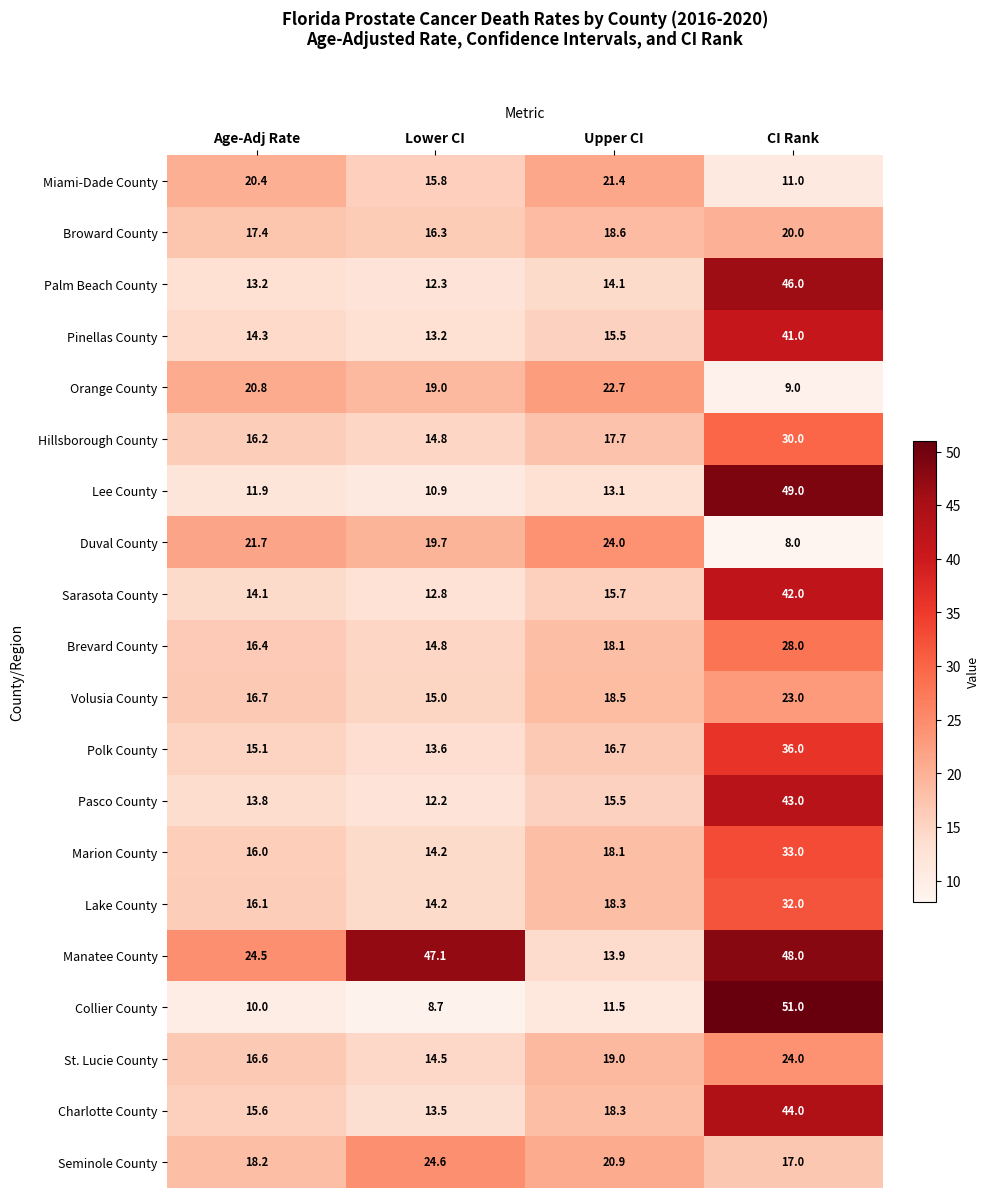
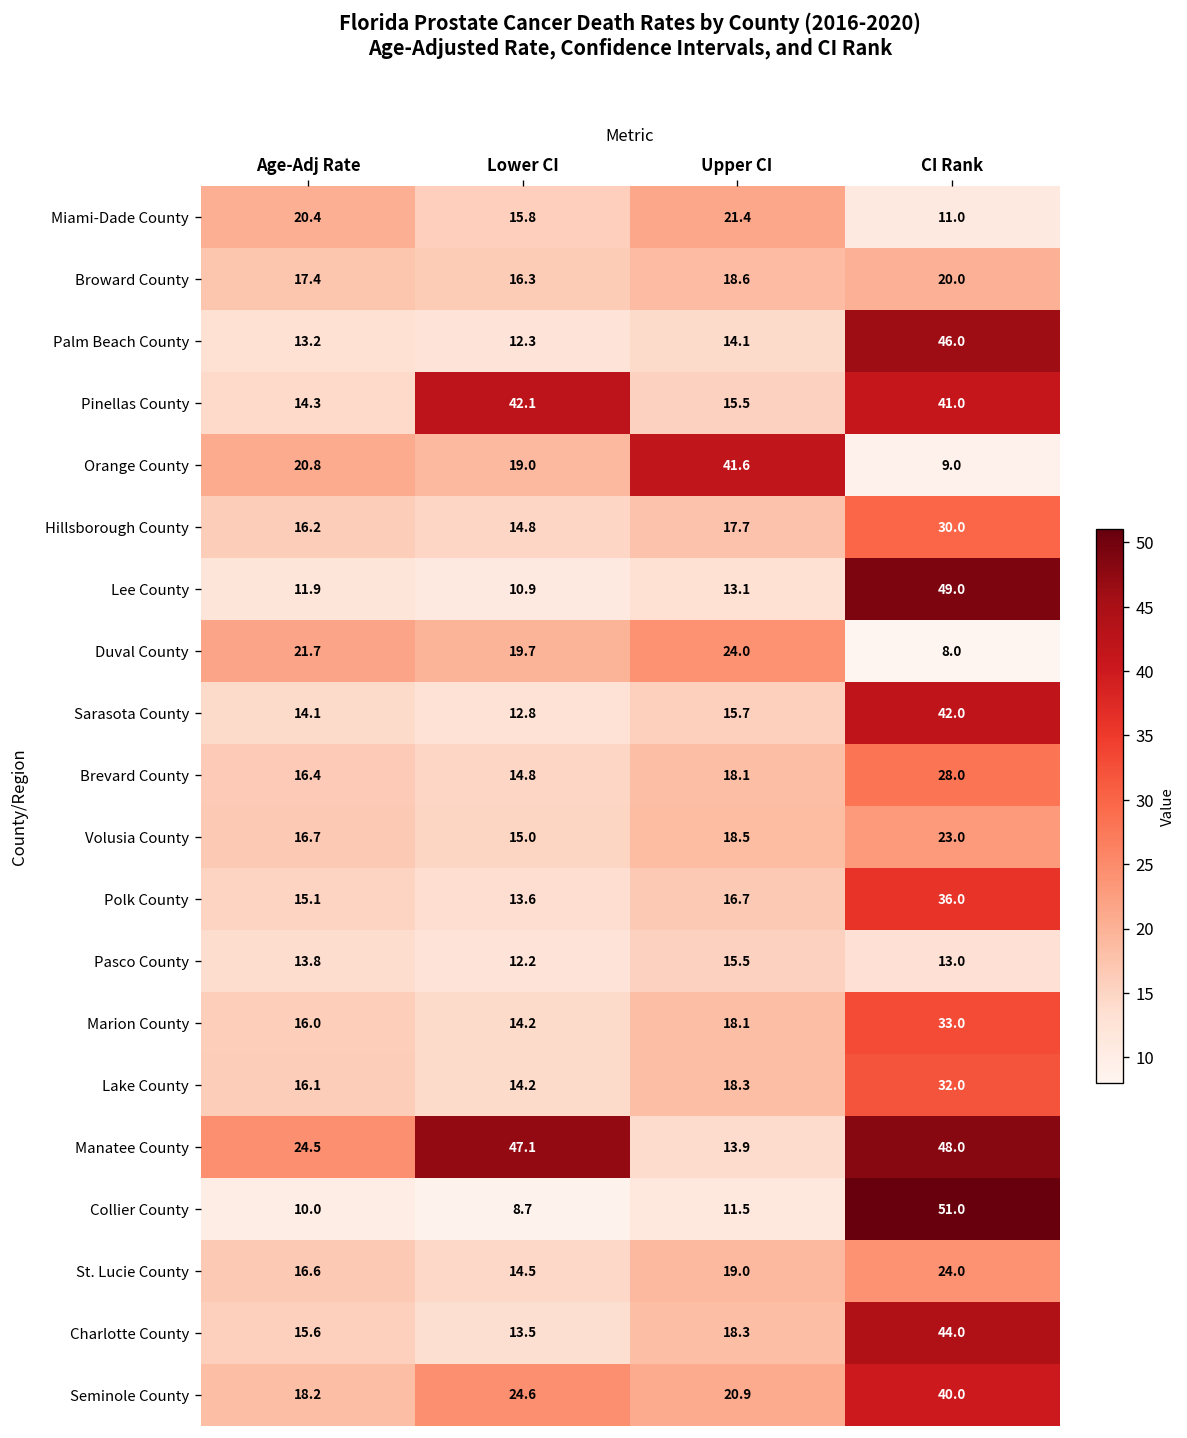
Pinellas County, Lower CI: 13.2 -> 42.1
Orange County, Upper CI: 22.7 -> 41.6
Pasco County, CI Rank: 43.0 -> 13.0
Seminole County, CI Rank: 17.0 -> 40.0
